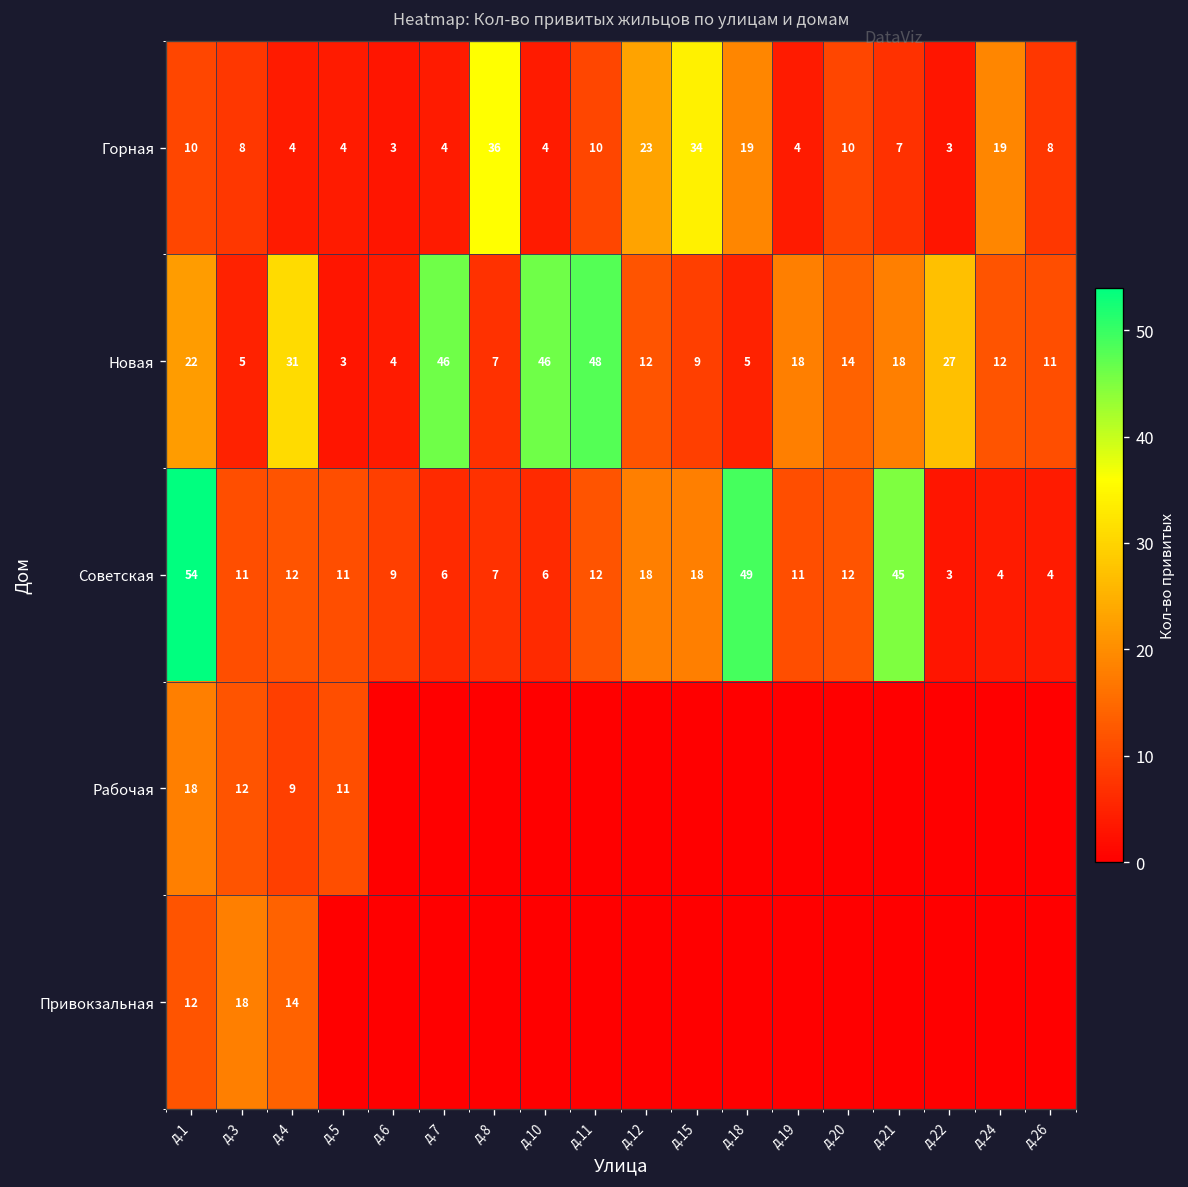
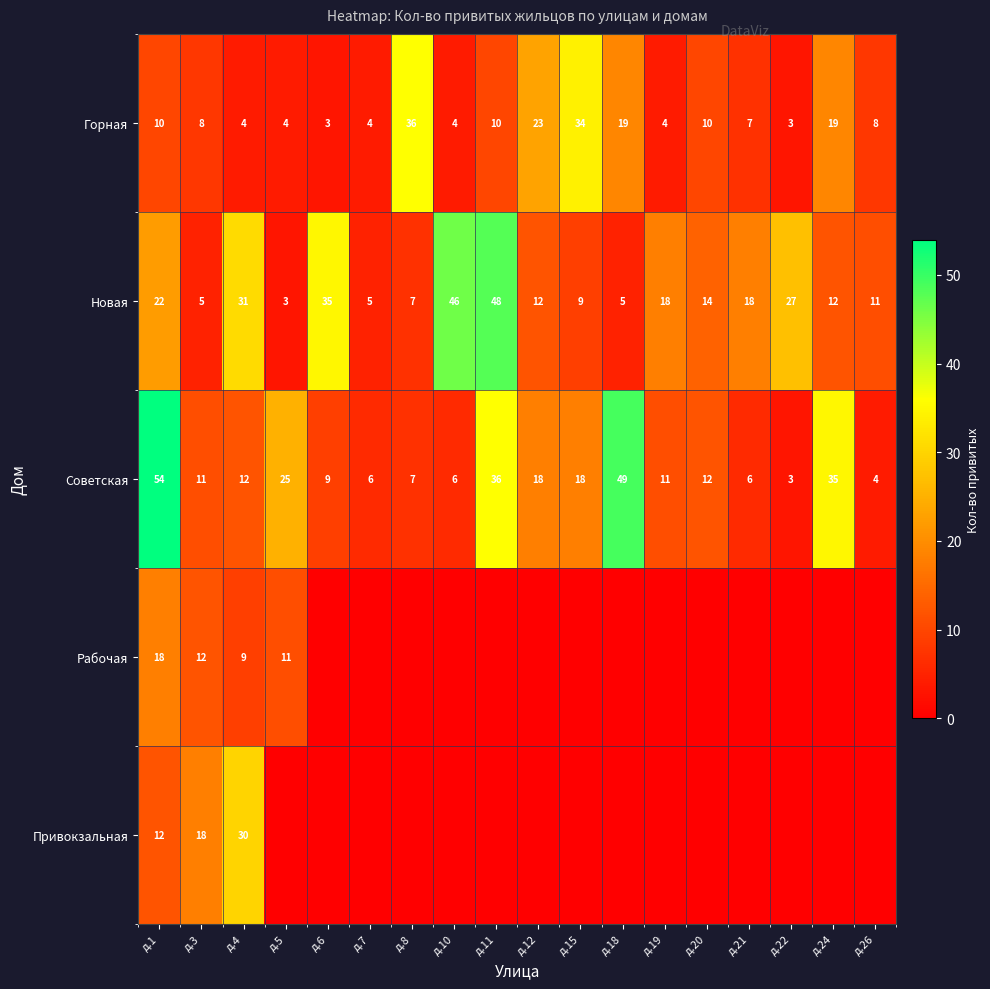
Новая, д.6: 4 -> 35
Новая, д.7: 46 -> 5
Советская, д.5: 11 -> 25
Советская, д.11: 12 -> 36
Советская, д.21: 45 -> 6
Советская, д.24: 4 -> 35
Привокзальная, д.4: 14 -> 30
